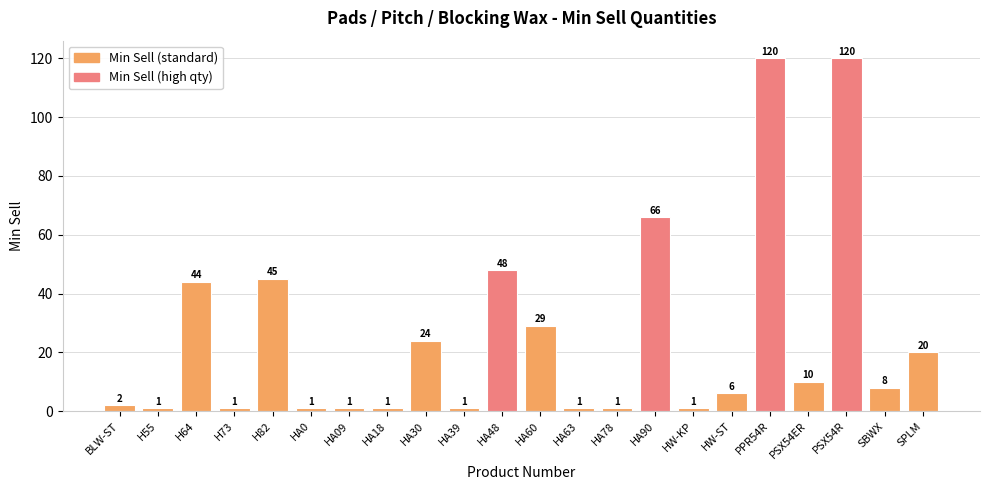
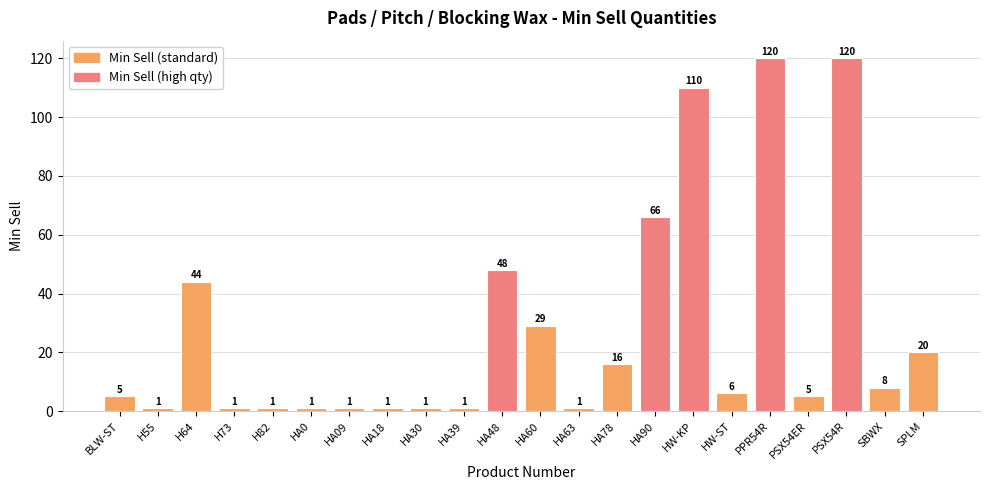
BLW-ST: 2 -> 5
H82: 45 -> 1
HA30: 24 -> 1
HA78: 1 -> 16
HW-KP: 1 -> 110
PSX54ER: 10 -> 5
